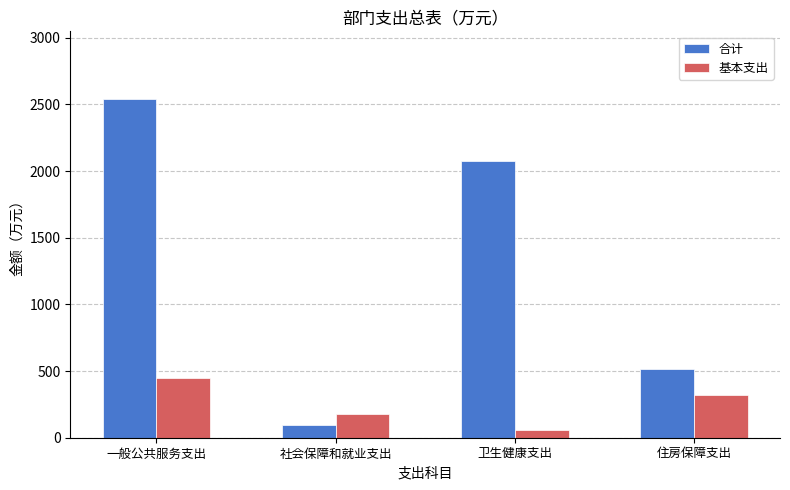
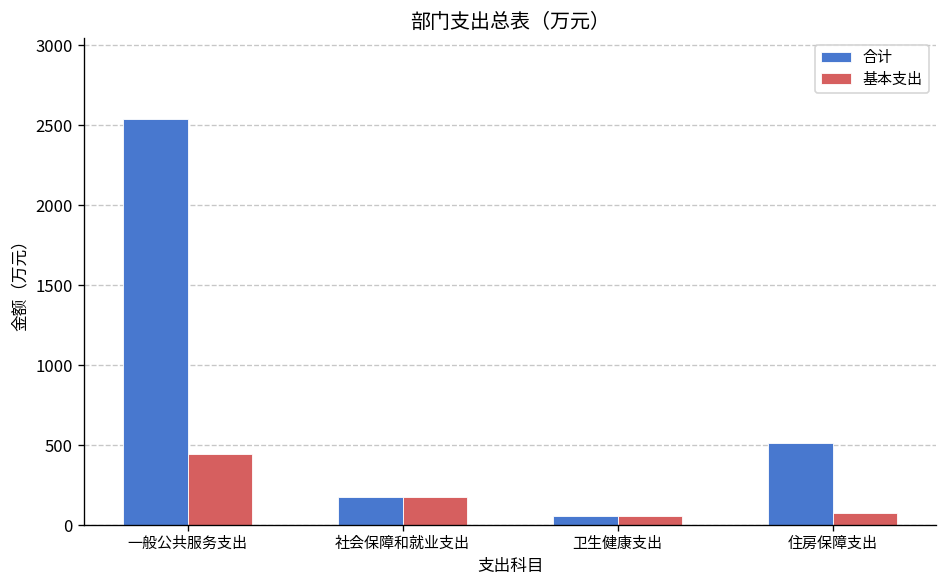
合计, 社会保障和就业支出: 90 -> 180
合计, 卫生健康支出: 2070 -> 60
基本支出, 住房保障支出: 320 -> 80
